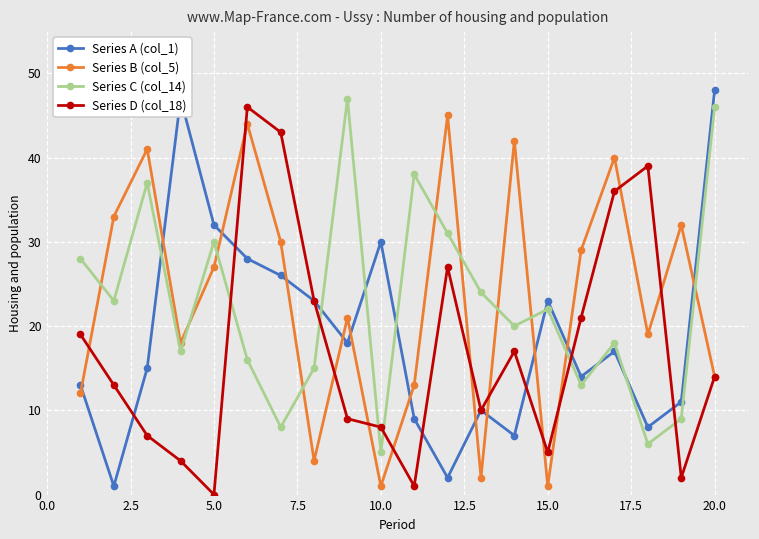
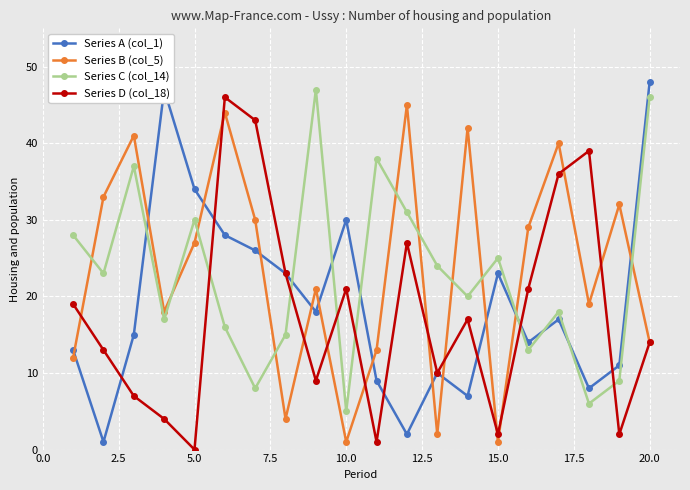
Series A (col_1), 5.0: 32 -> 34
Series D (col_18), 10.0: 8 -> 21
Series C (col_14), 15.0: 22 -> 25
Series D (col_18), 15.0: 5 -> 2
